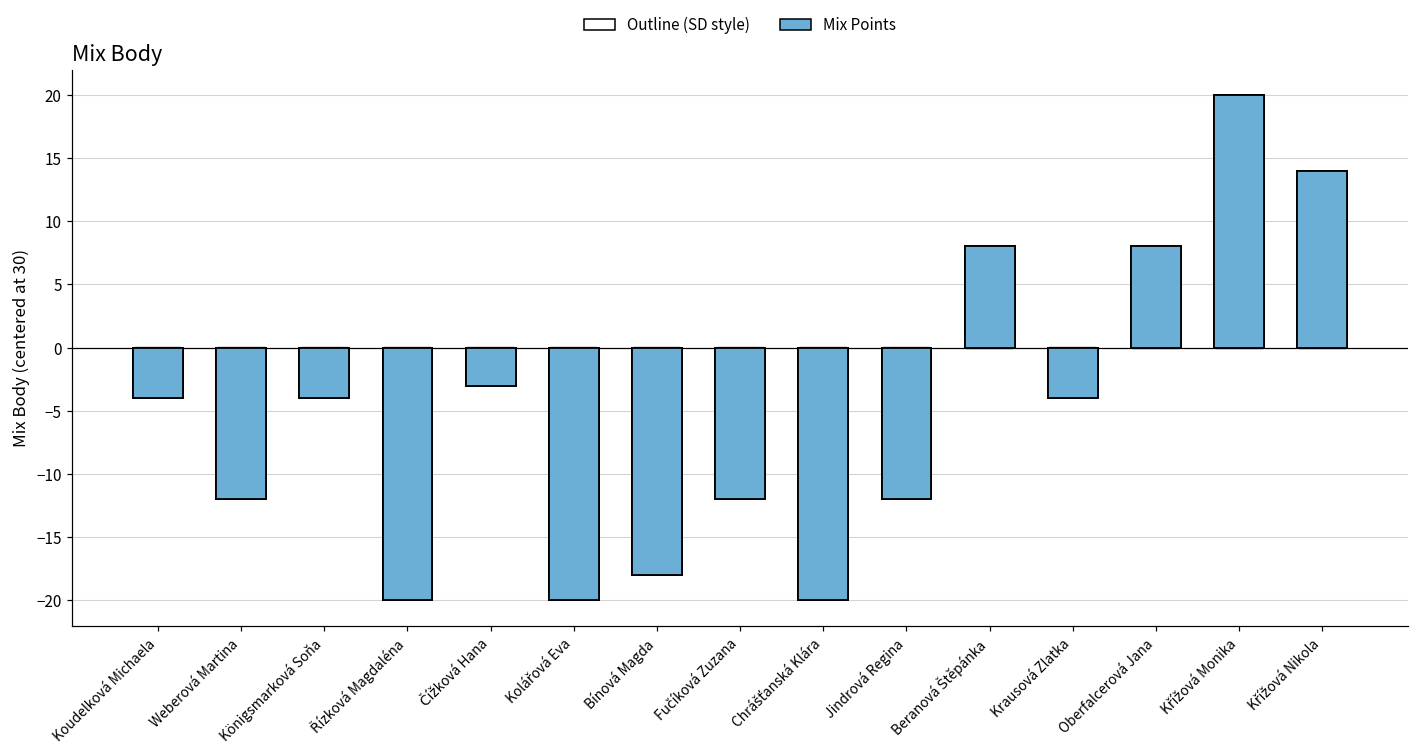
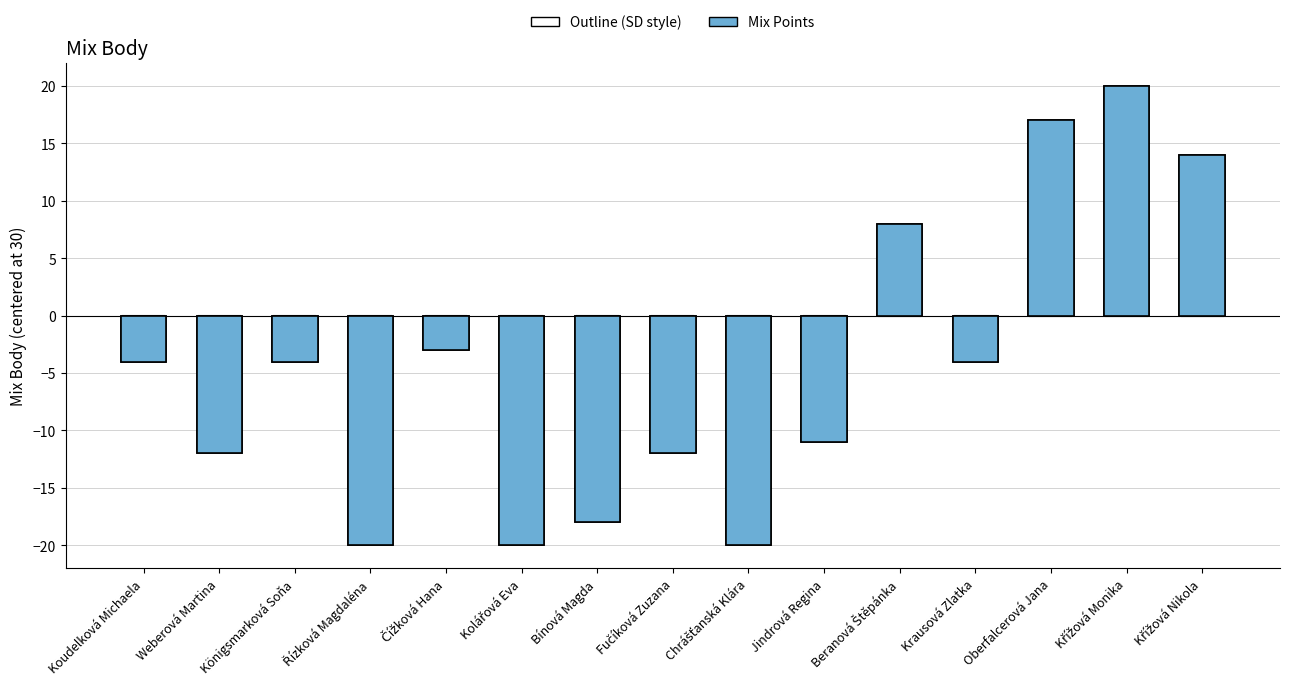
Jindrová Regina: -12.0 -> -11.0
Oberfalcerová Jana: 8.0 -> 17.0
